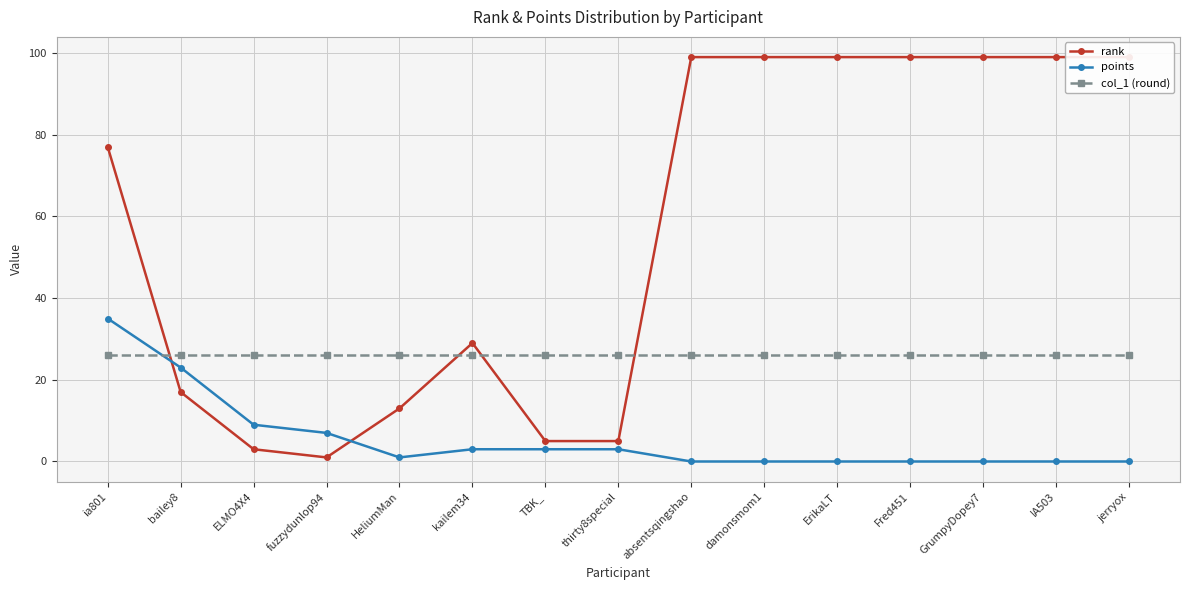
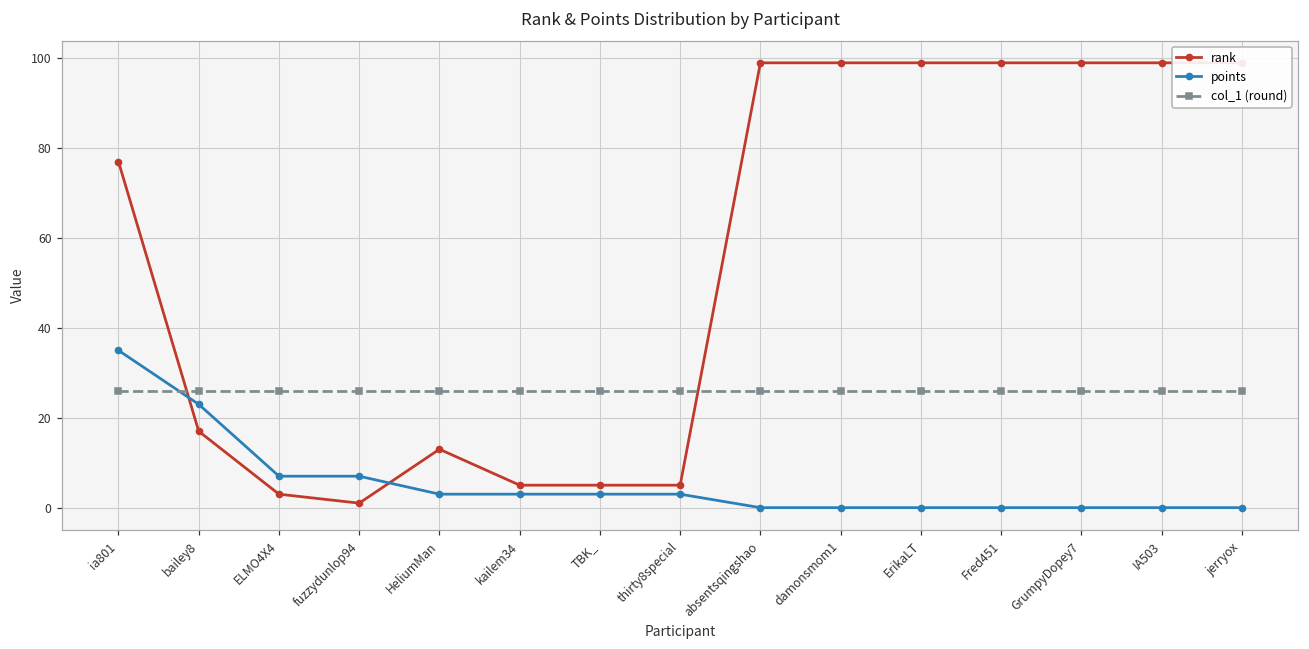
points, ELMO4X4: 9 -> 7
points, HeliumMan: 1 -> 3
rank, kailem34: 29 -> 5
